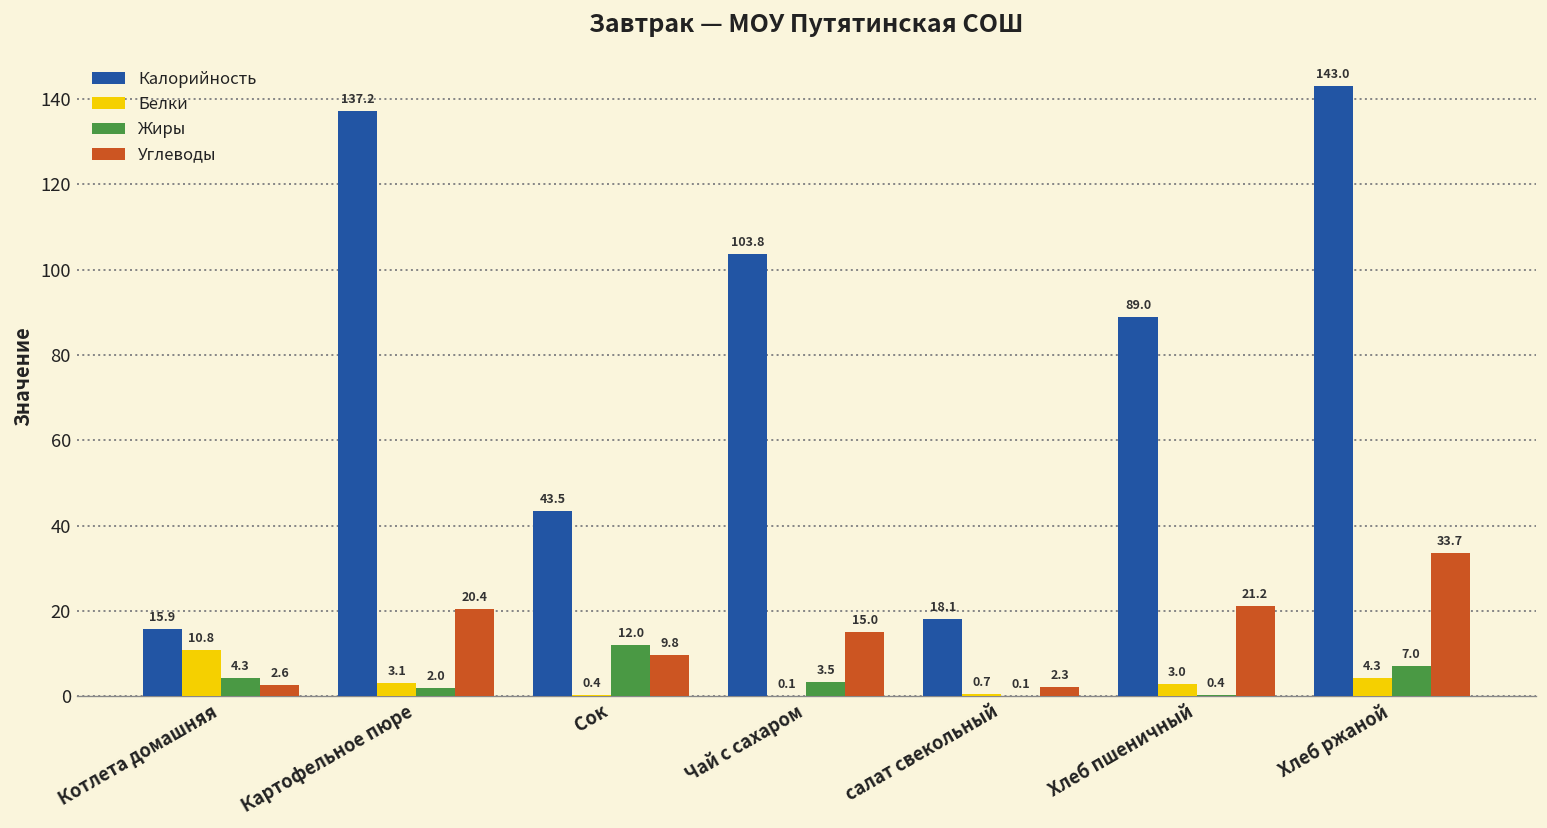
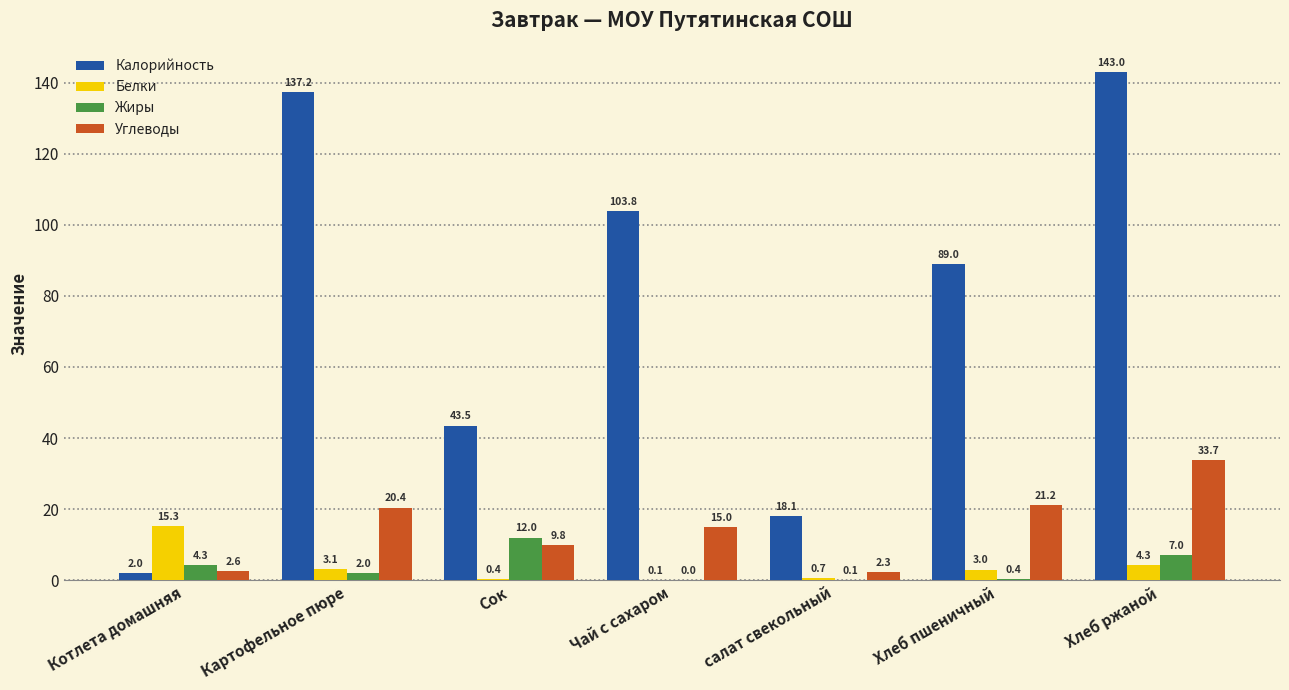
Калорийность, Котлета домашняя: 15.9 -> 2.0
Белки, Котлета домашняя: 10.8 -> 15.3
Жиры, Чай с сахаром: 3.5 -> 0.0
